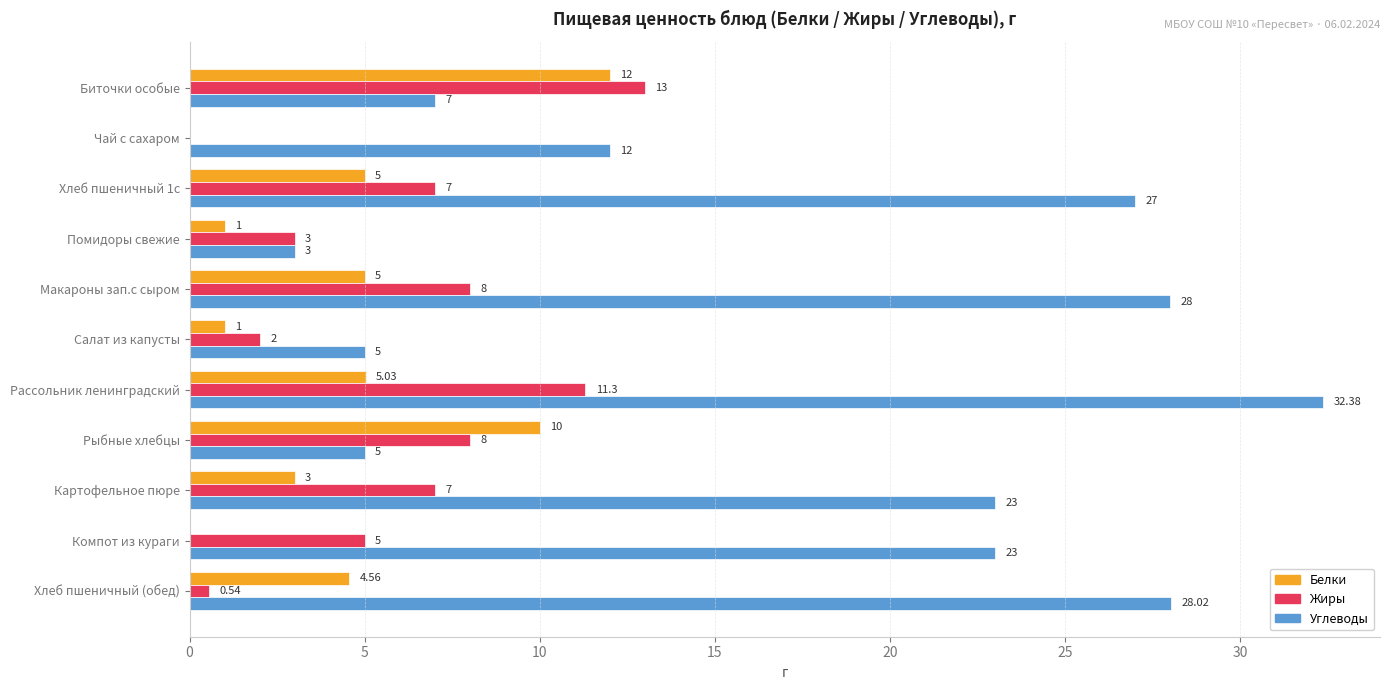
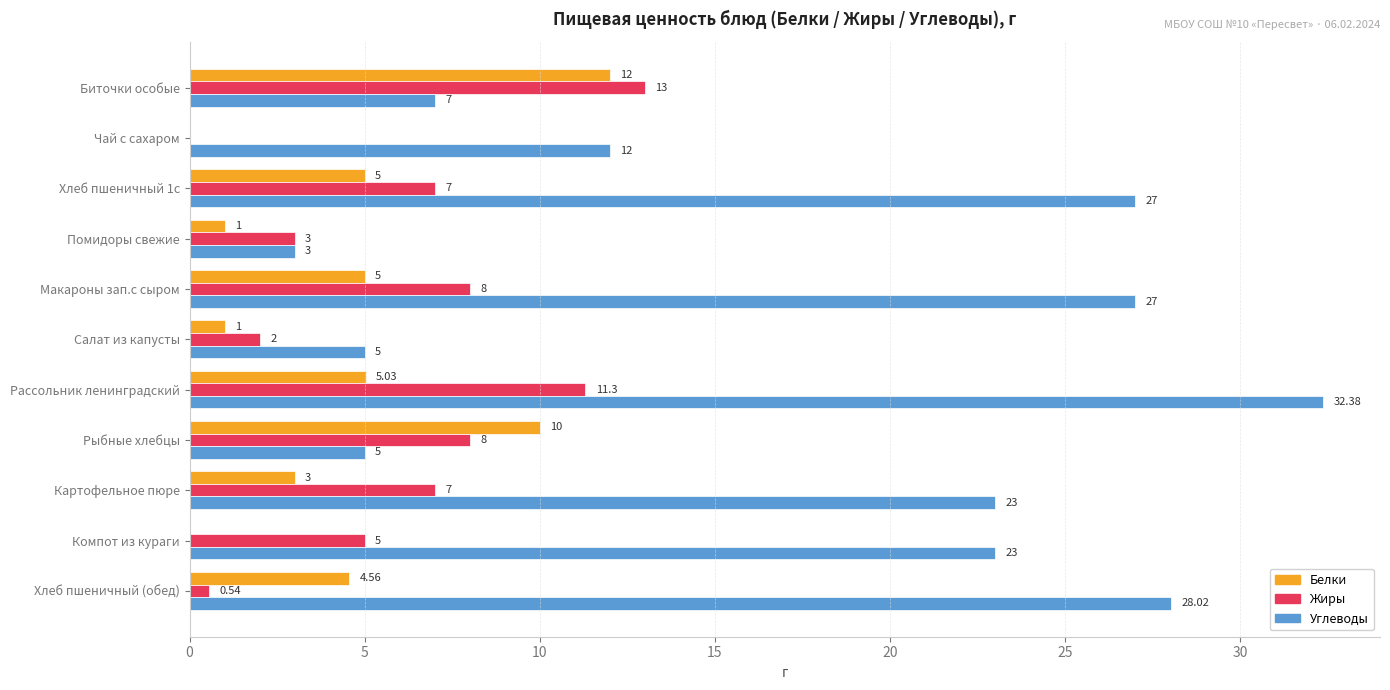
Углеводы, Макароны зап.с сыром: 28 -> 27
